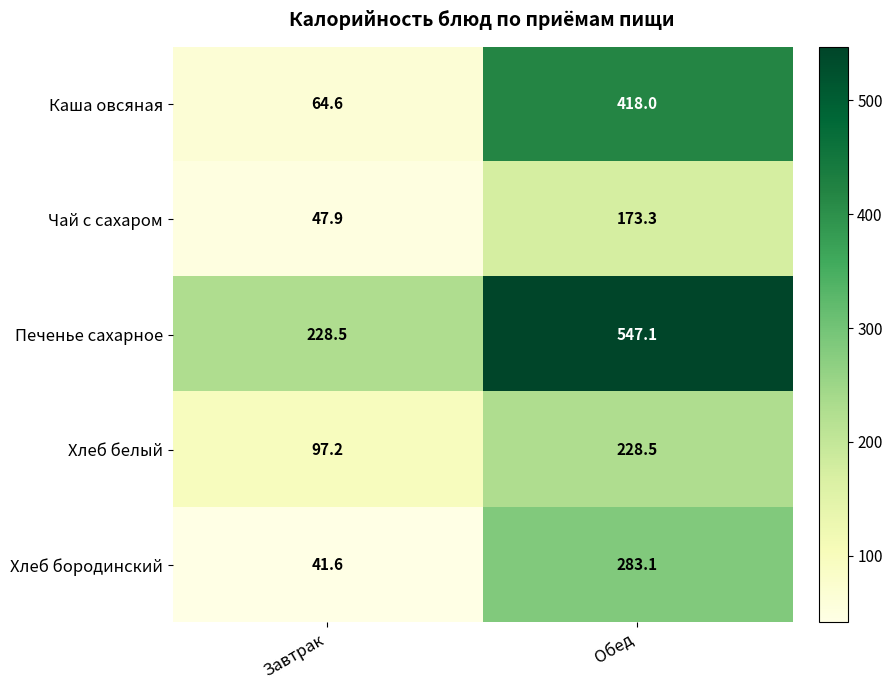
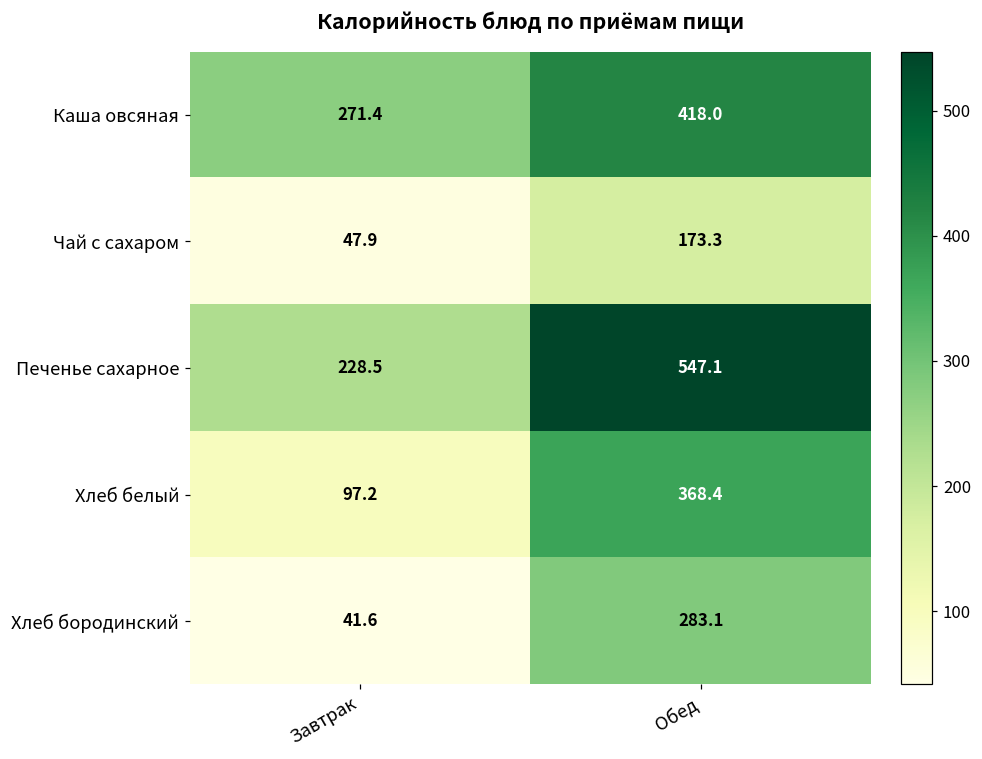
Каша овсяная, Завтрак: 64.6 -> 271.4
Хлеб белый, Обед: 228.5 -> 368.4
